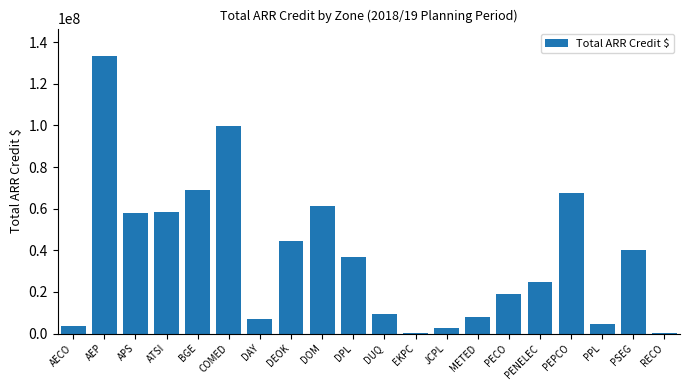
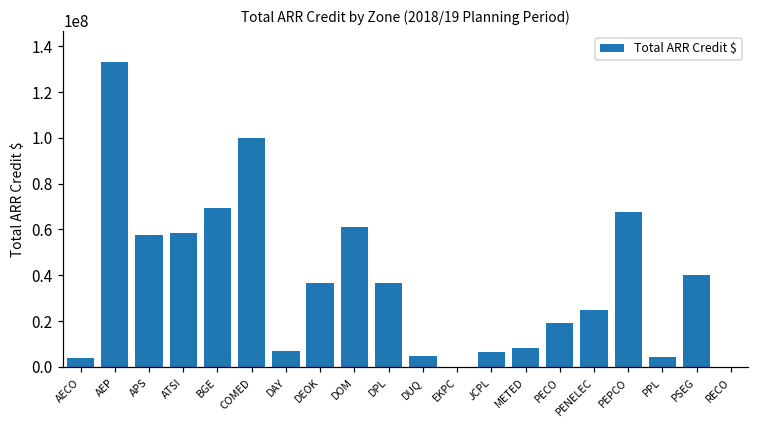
DEOK: 45000000 -> 37000000
DUQ: 9000000 -> 5000000
JCPL: 2000000 -> 7000000
